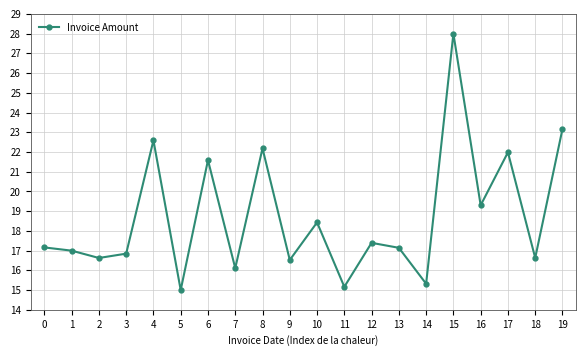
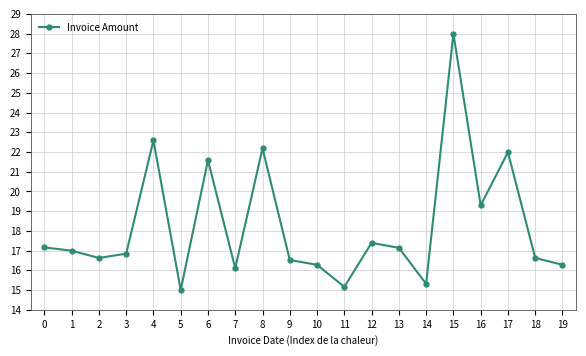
10: 18.4 -> 16.3
19: 23.2 -> 16.3
